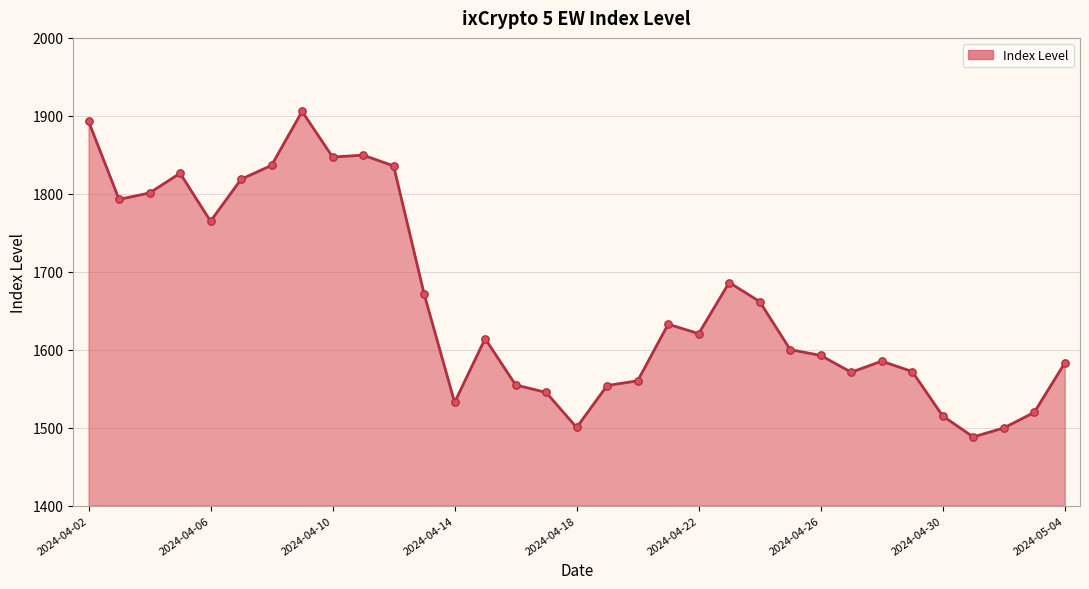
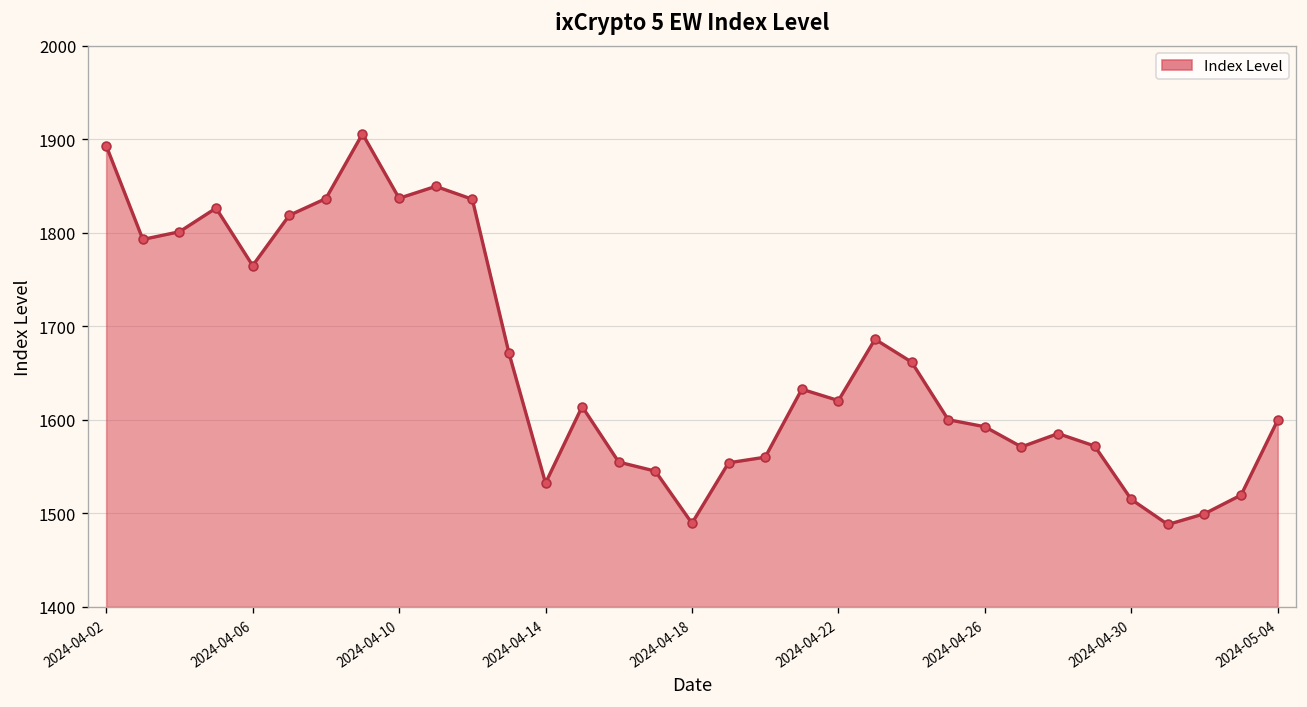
2024-04-10: 1850 -> 1840
2024-04-18: 1500 -> 1490
2024-05-04: 1580 -> 1600
